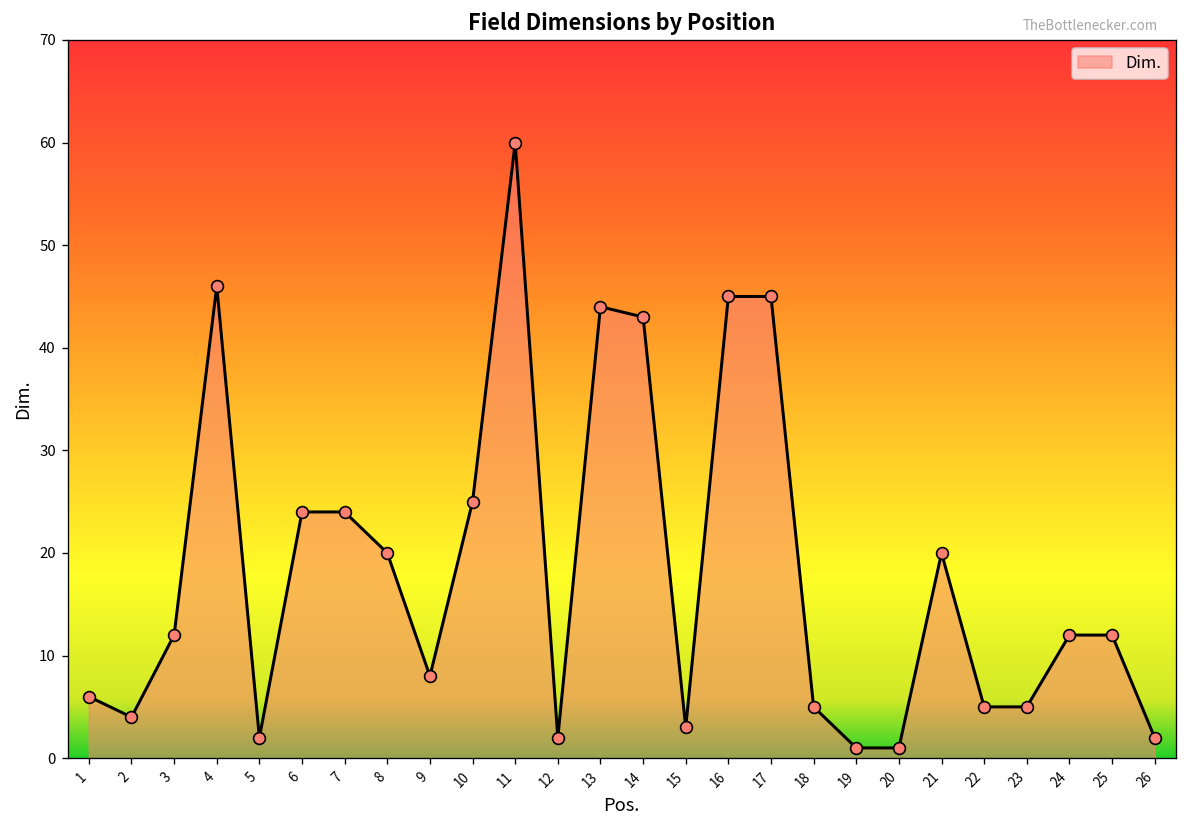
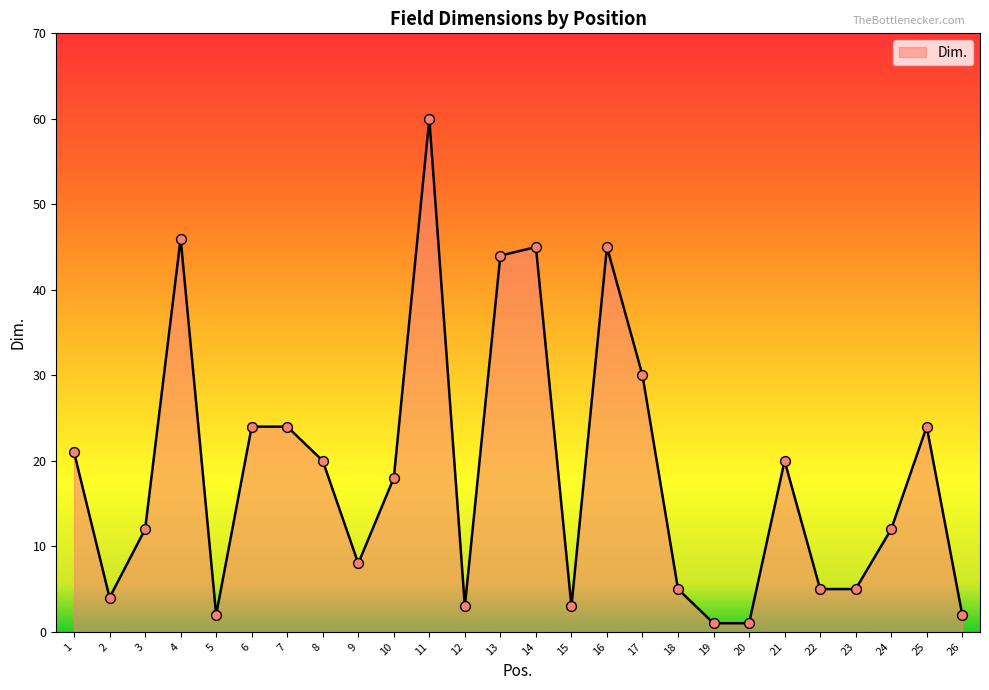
1: 6 -> 21
10: 25 -> 18
12: 2 -> 3
14: 43 -> 45
17: 45 -> 30
25: 12 -> 24
